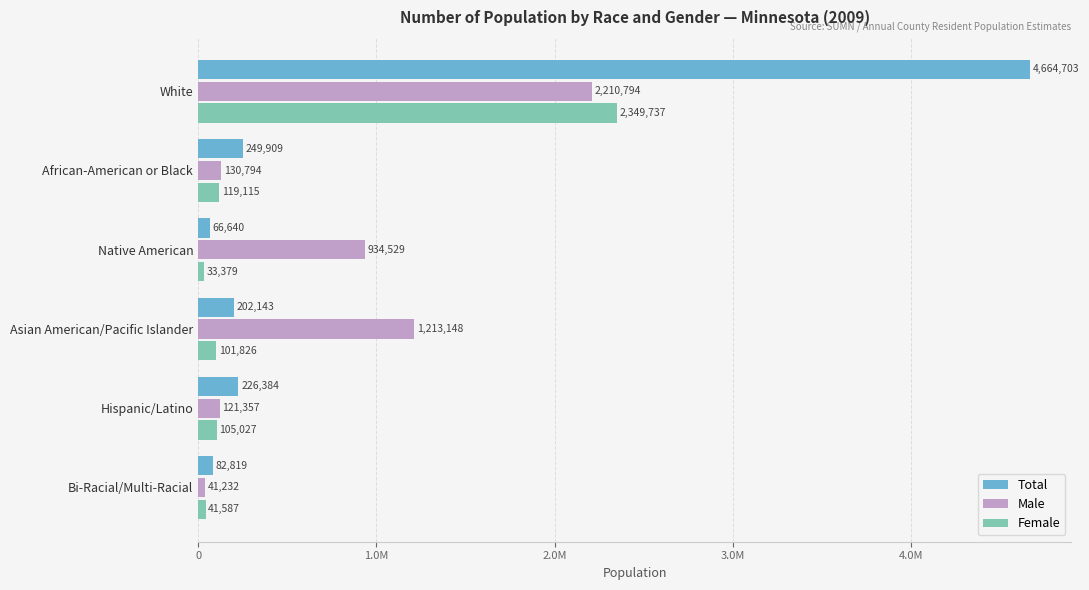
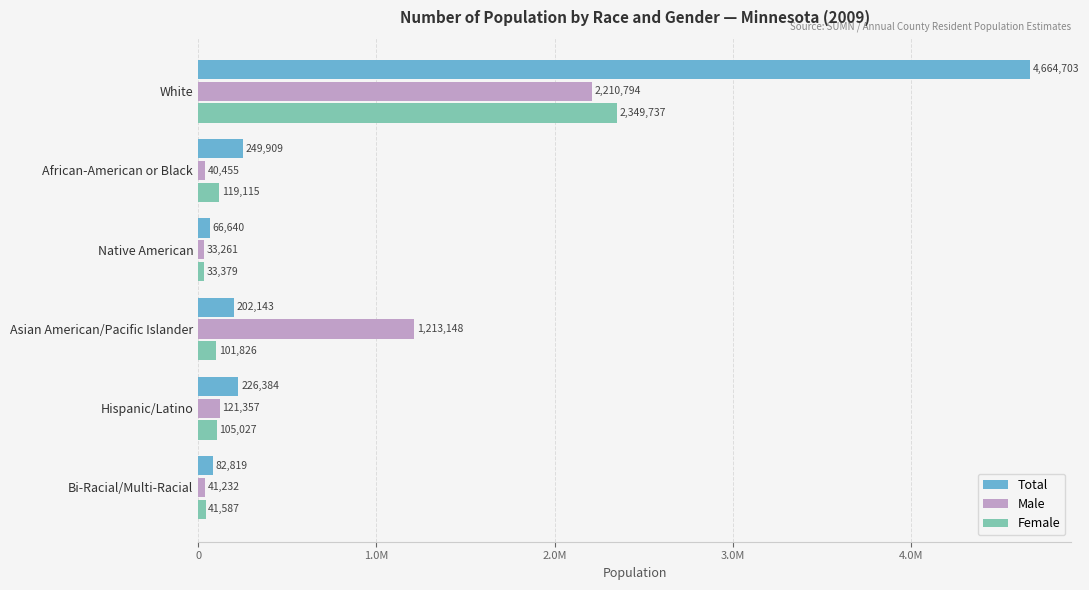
Male, African-American or Black: 130,794 -> 40,455
Male, Native American: 934,529 -> 33,261
